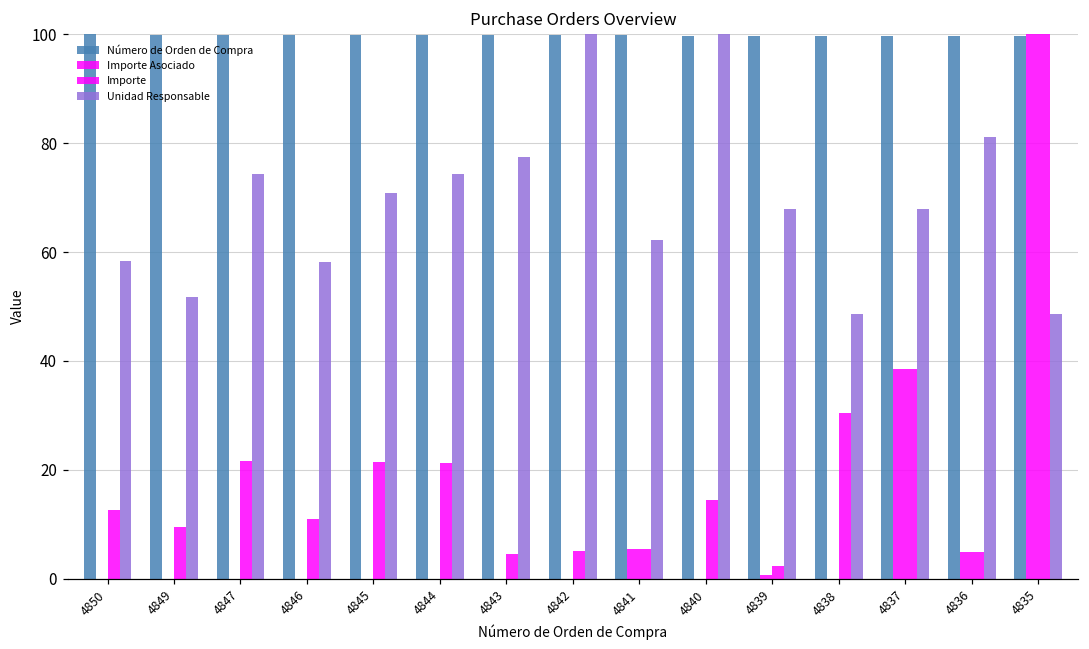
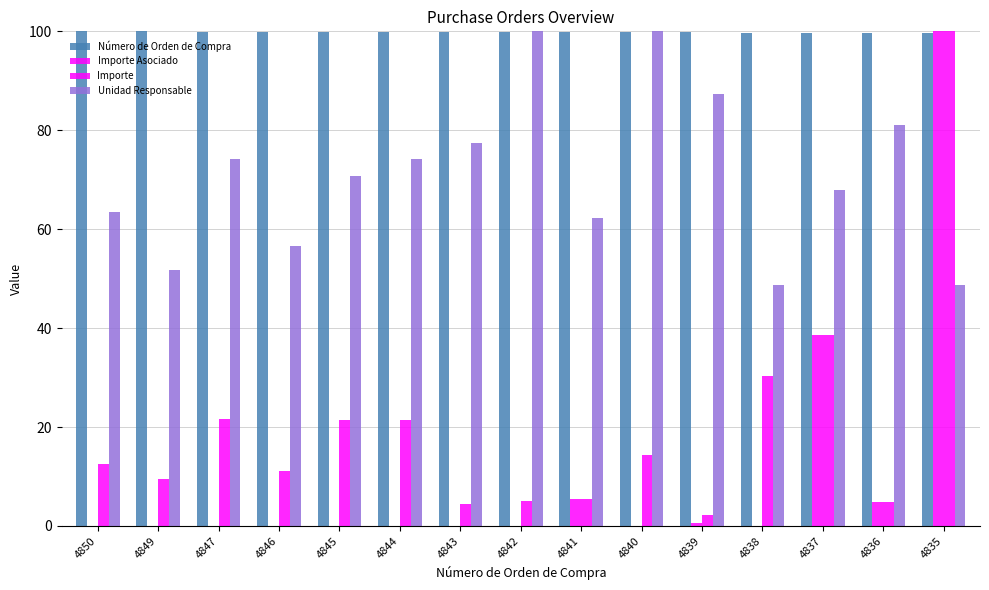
Unidad Responsable, 4850: 58 -> 64
Unidad Responsable, 4846: 58 -> 57
Unidad Responsable, 4839: 68 -> 87
